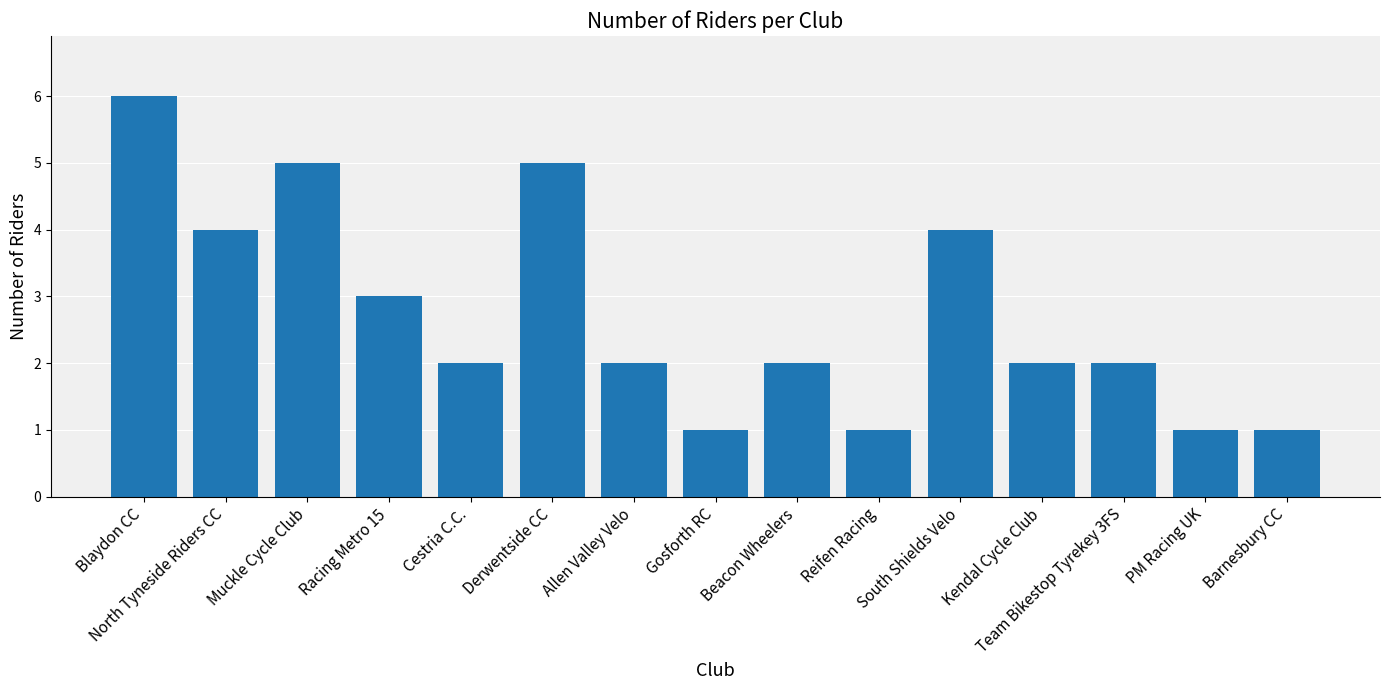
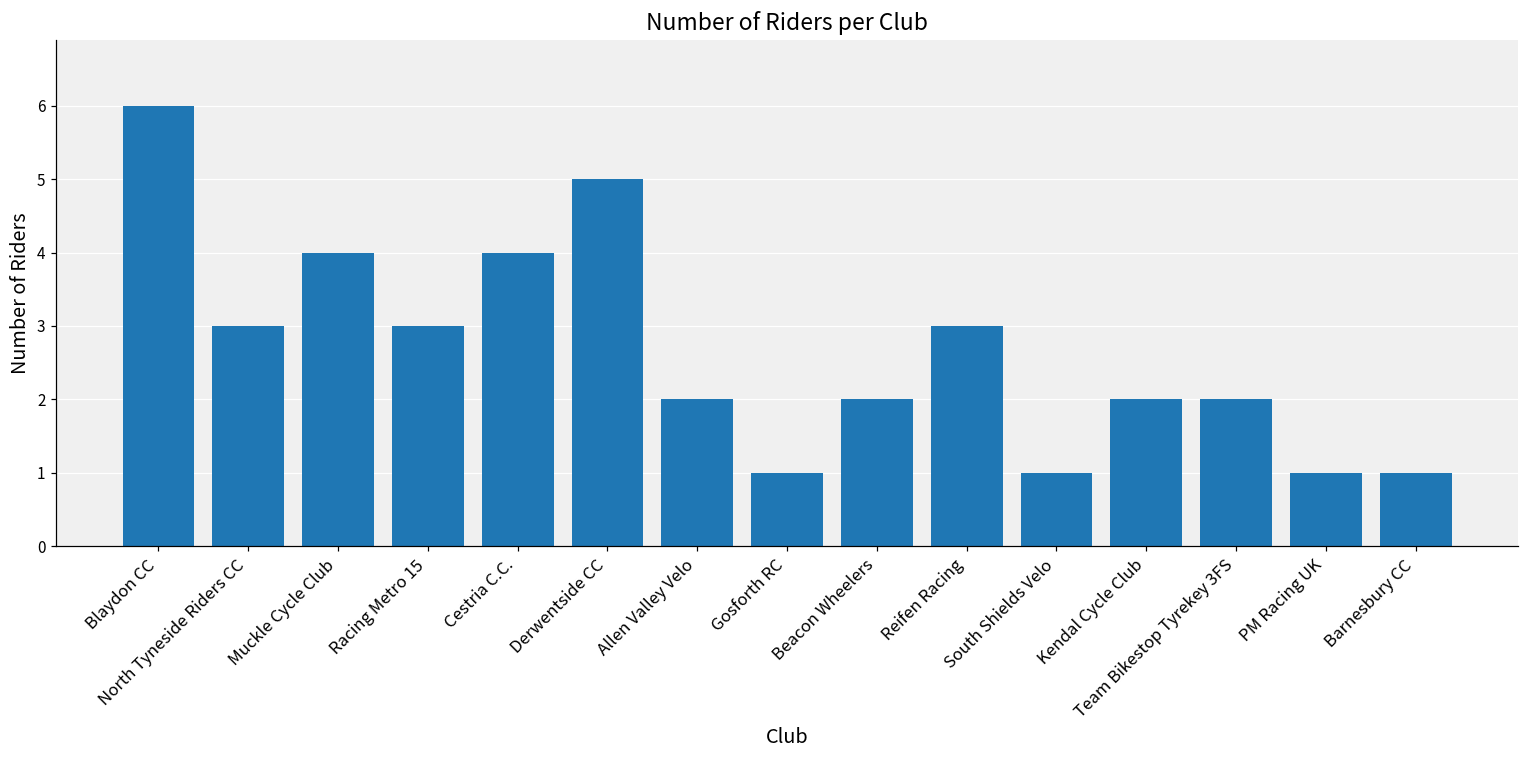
North Tyneside Riders CC: 4 -> 3
Muckle Cycle Club: 5 -> 4
Cestria C.C.: 2 -> 4
Reifen Racing: 1 -> 3
South Shields Velo: 4 -> 1
